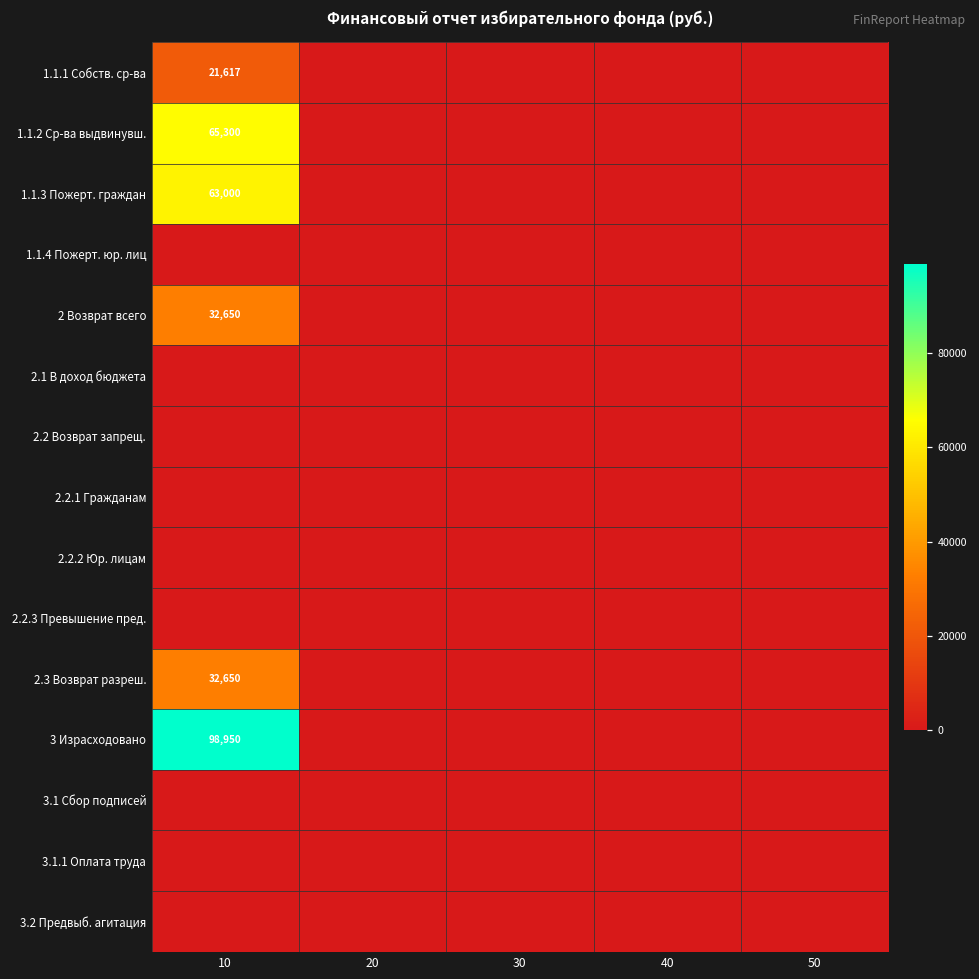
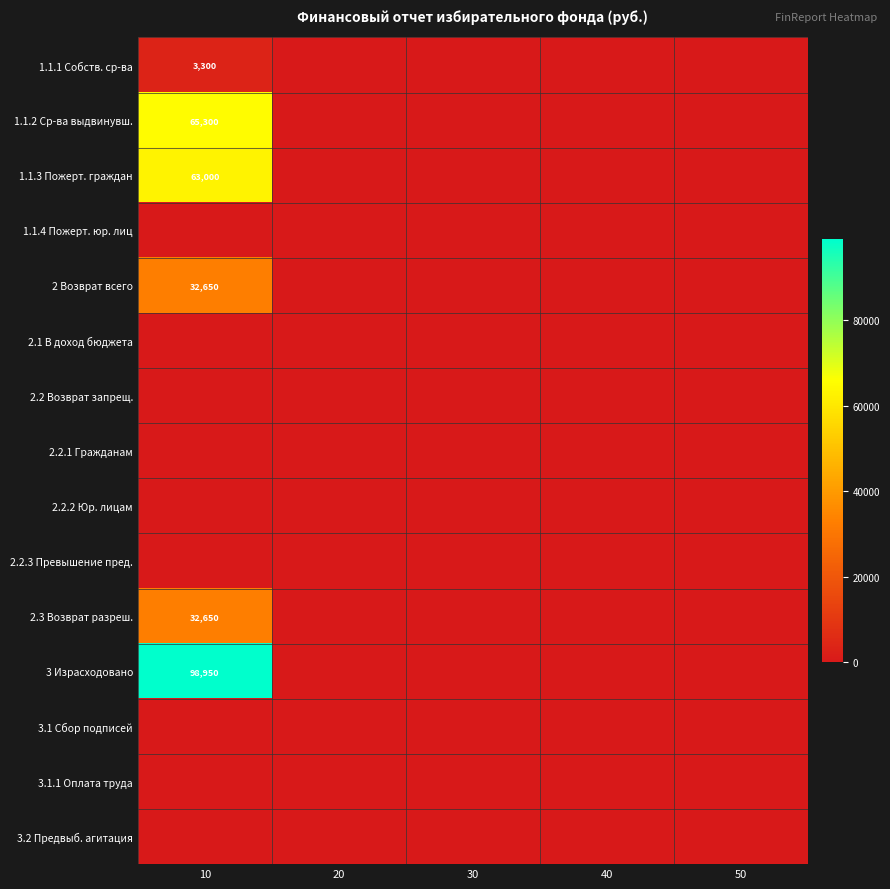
1.1.1 Собств. ср-ва, 10: 21,617 -> 3,300
